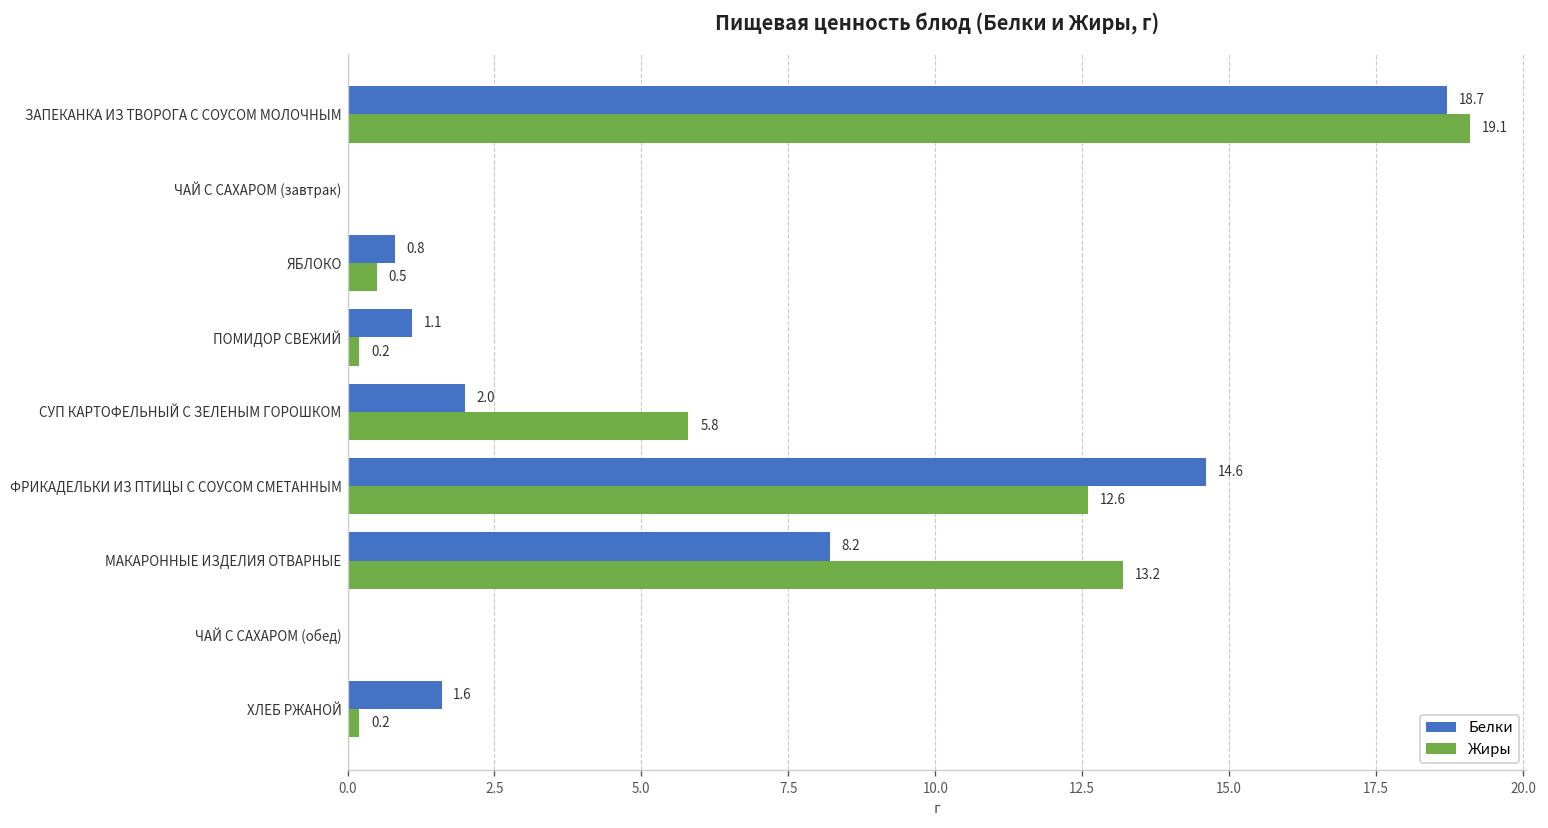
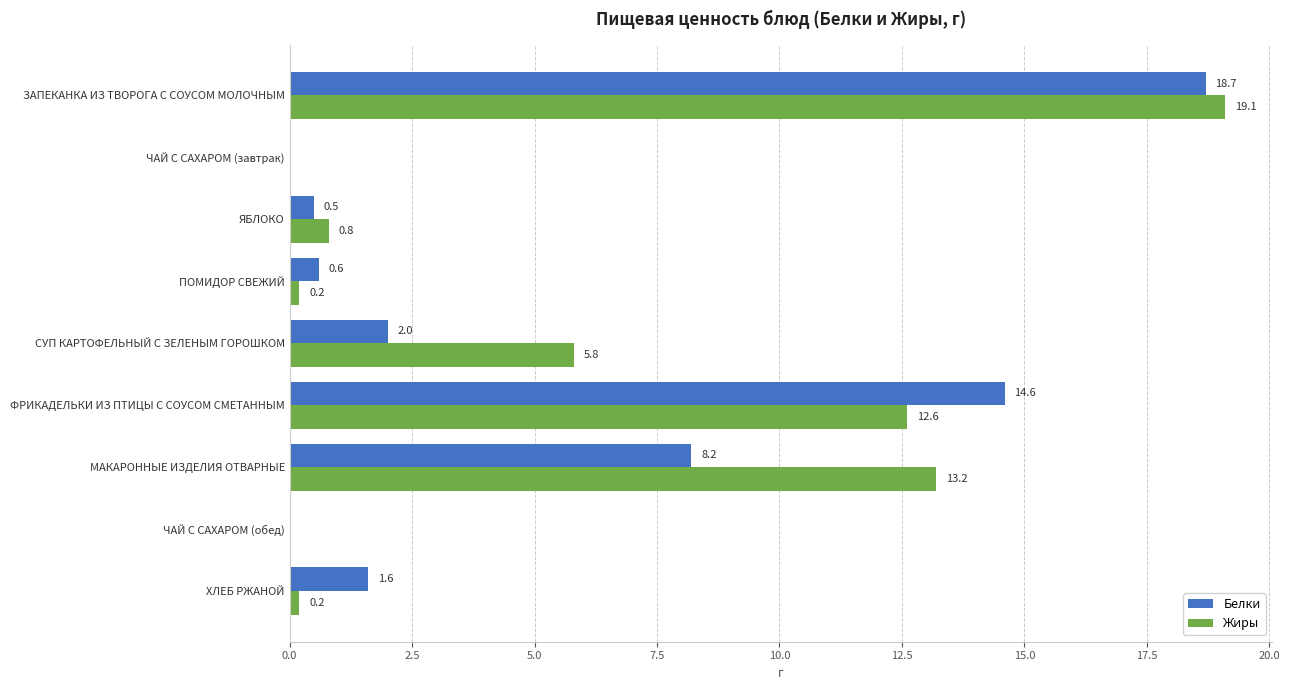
Белки, ЯБЛОКО: 0.8 -> 0.5
Жиры, ЯБЛОКО: 0.5 -> 0.8
Белки, ПОМИДОР СВЕЖИЙ: 1.1 -> 0.6
